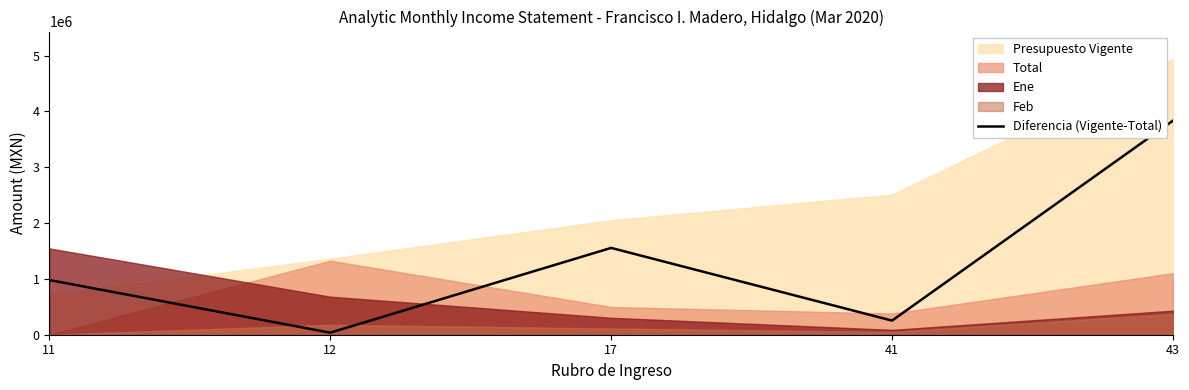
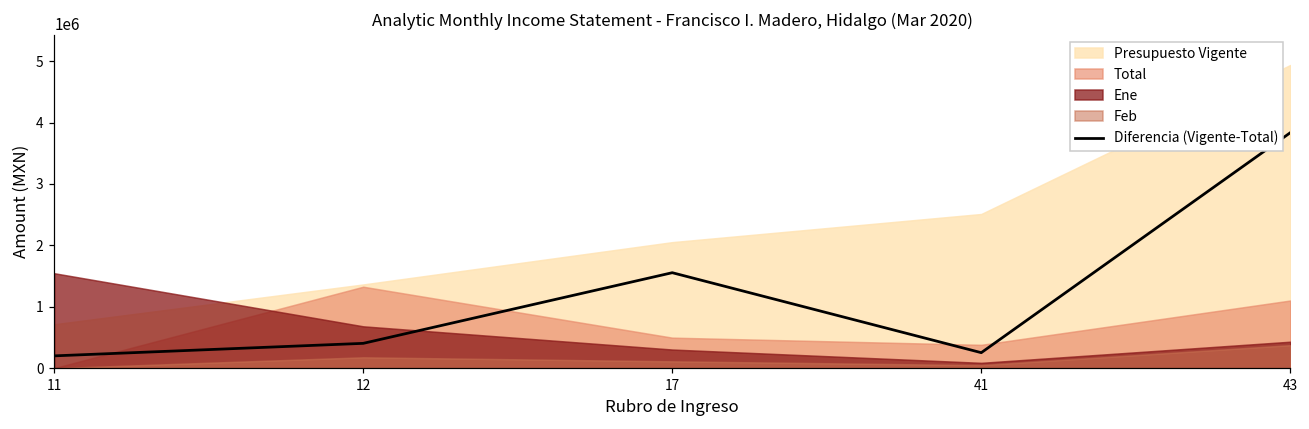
Diferencia (Vigente-Total), 11: 1000000 -> 200000
Diferencia (Vigente-Total), 12: 0 -> 400000
